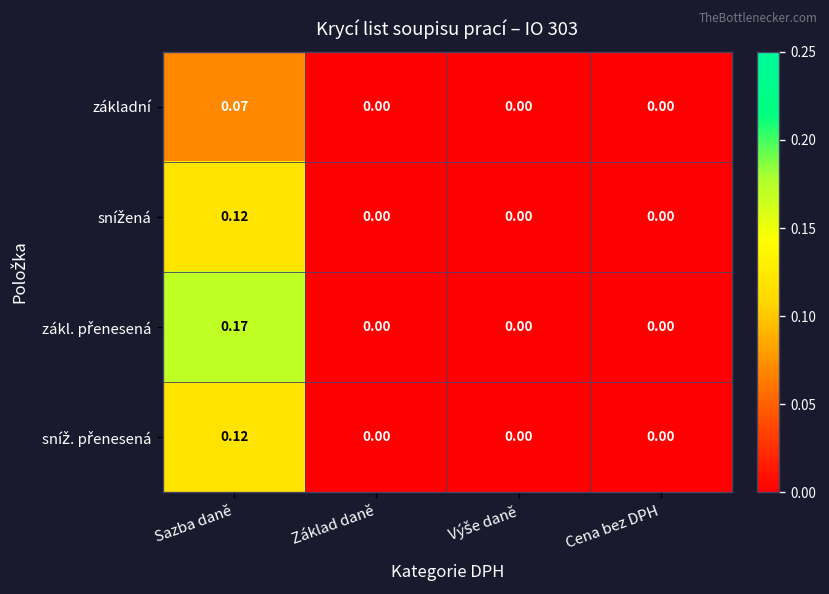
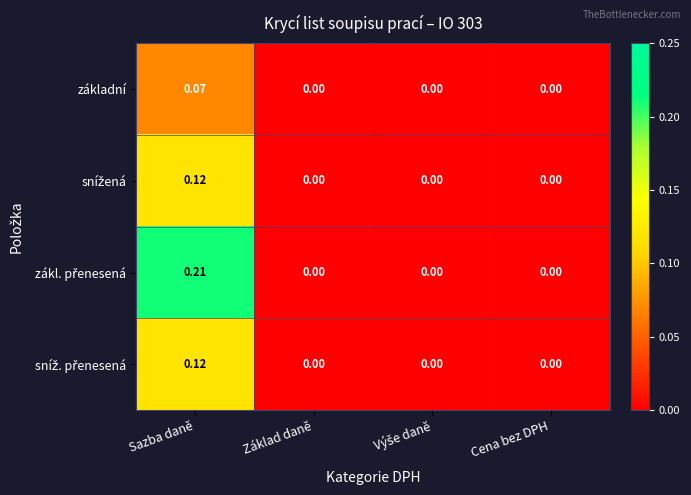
zákl. přenesená, Sazba daně: 0.17 -> 0.21
